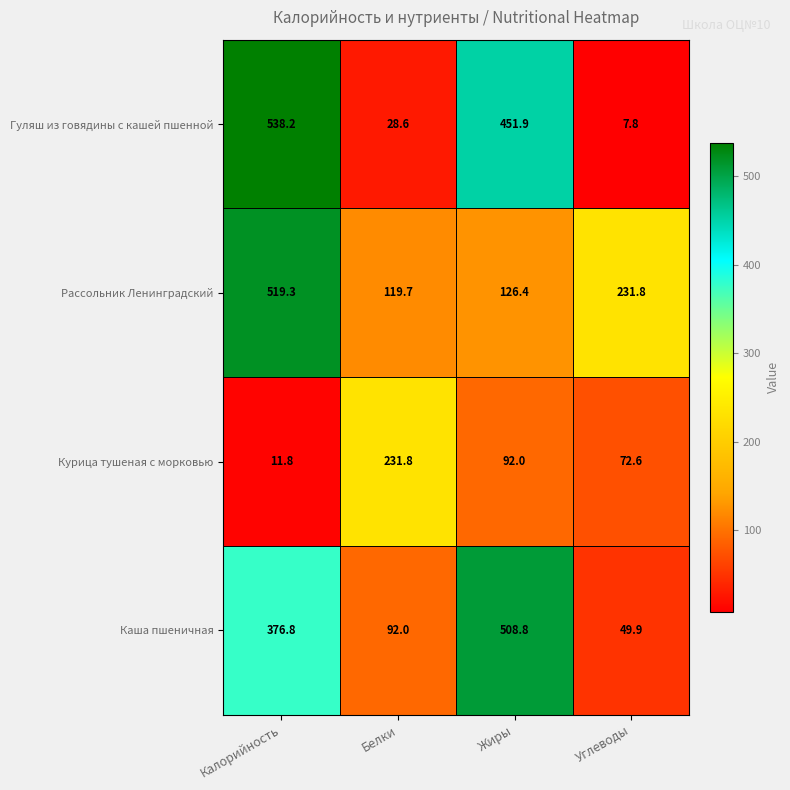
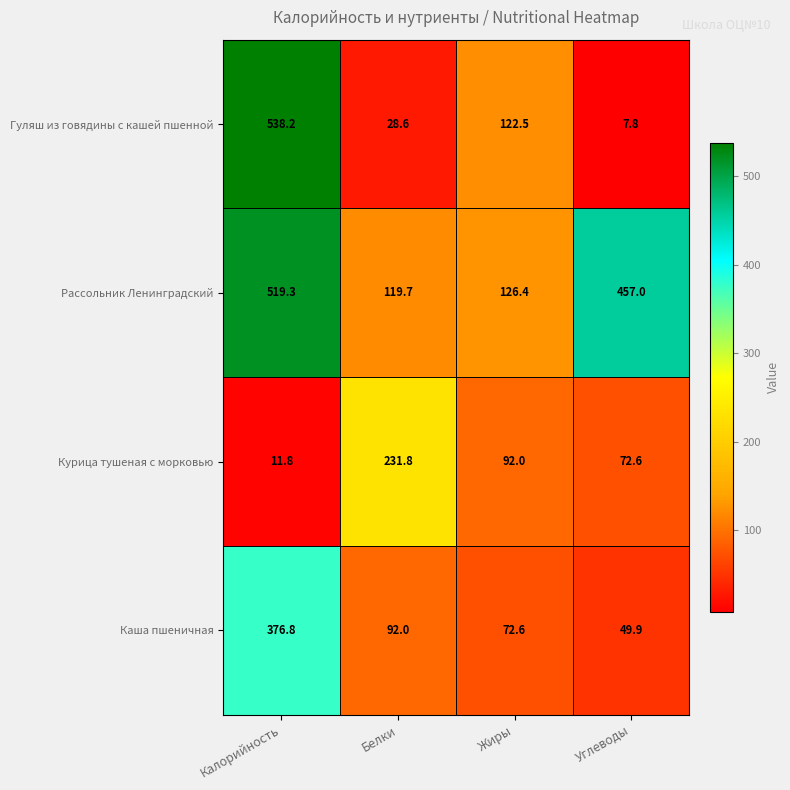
Гуляш из говядины с кашей пшенной, Жиры: 451.9 -> 122.5
Рассольник Ленинградский, Углеводы: 231.8 -> 457.0
Каша пшеничная, Жиры: 508.8 -> 72.6
